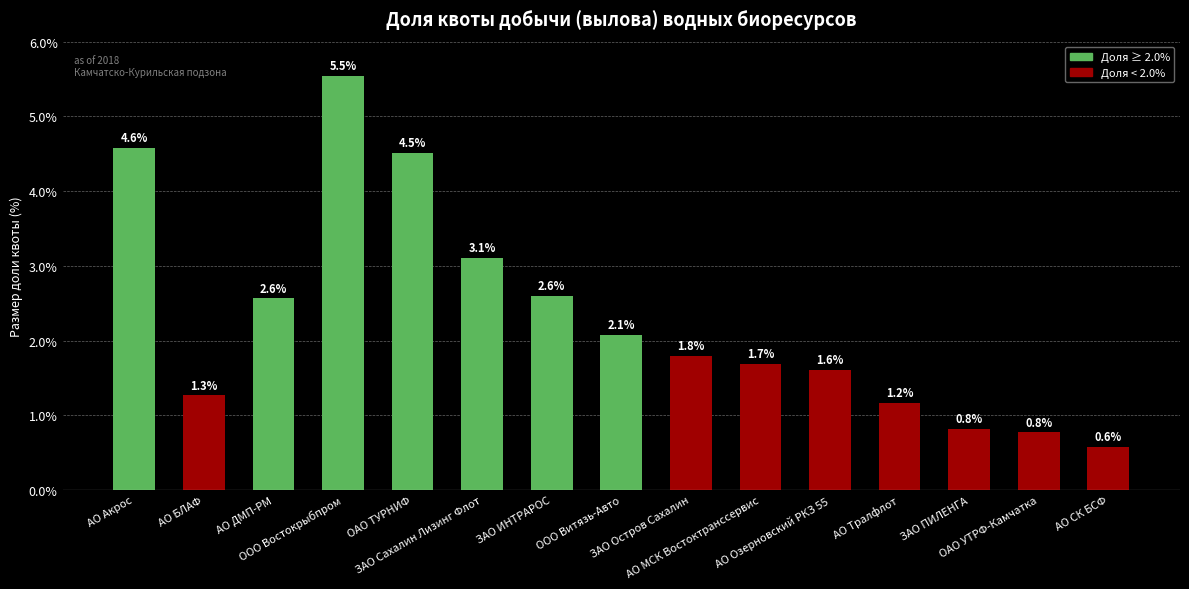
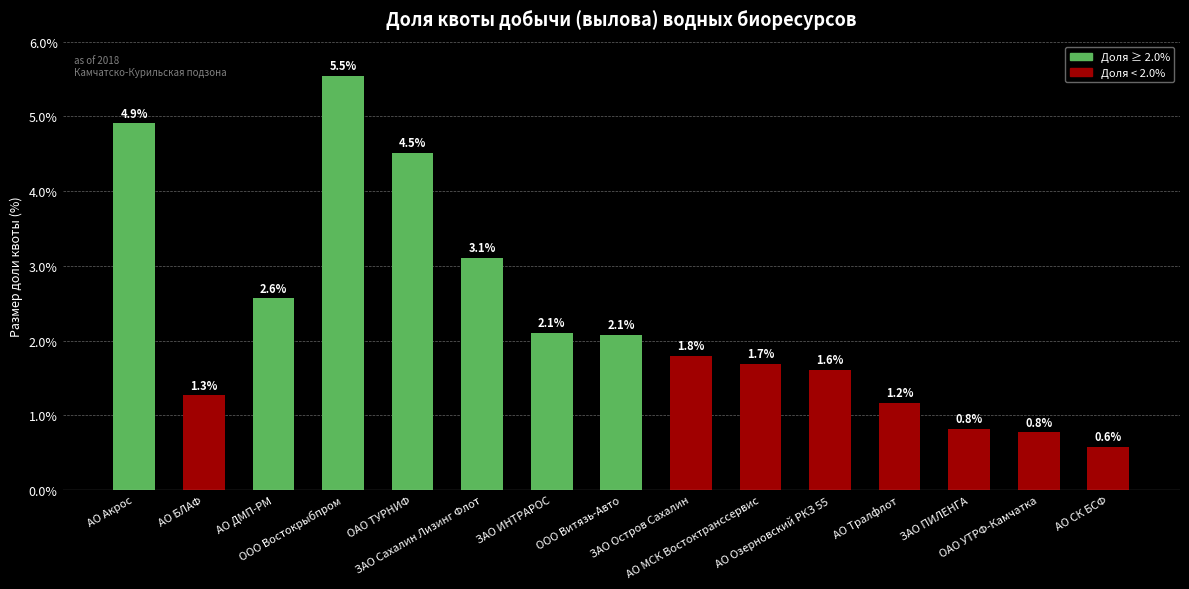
АО Акрос: 4.6% -> 4.9%
ЗАО ИНТРАРОС: 2.6% -> 2.1%
